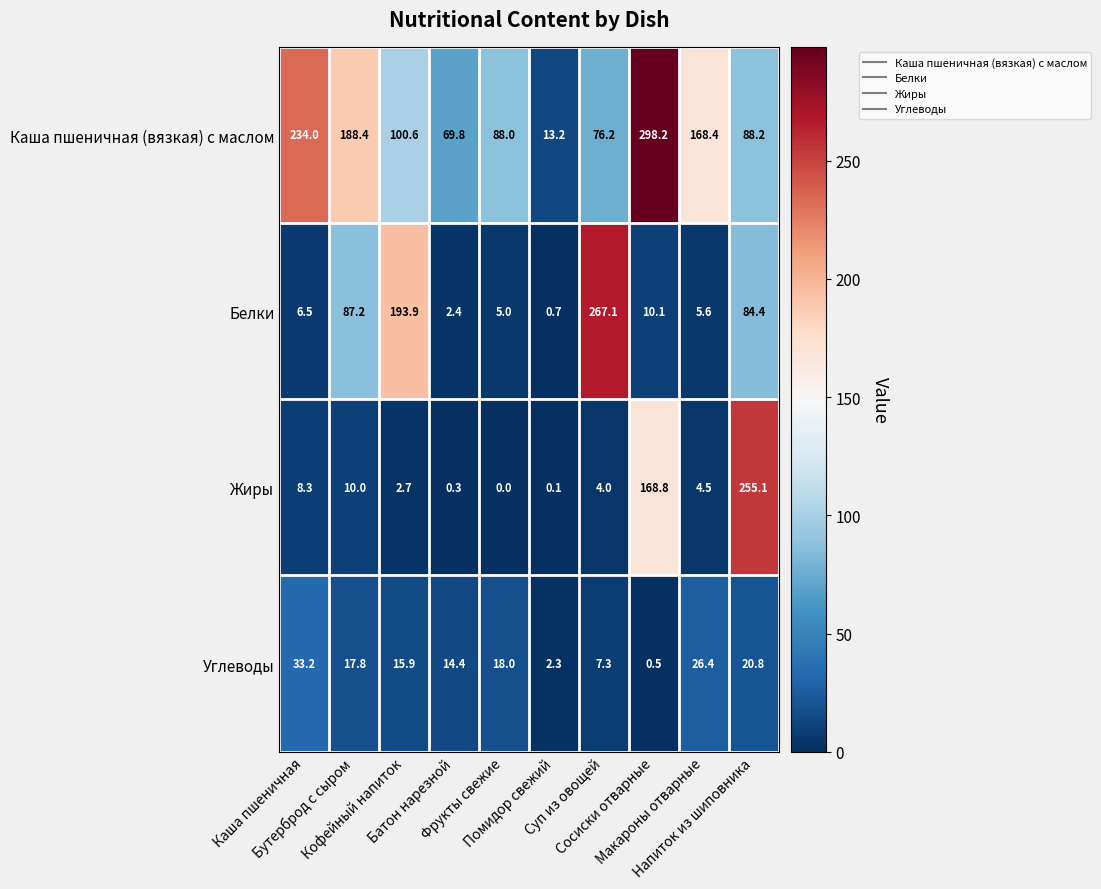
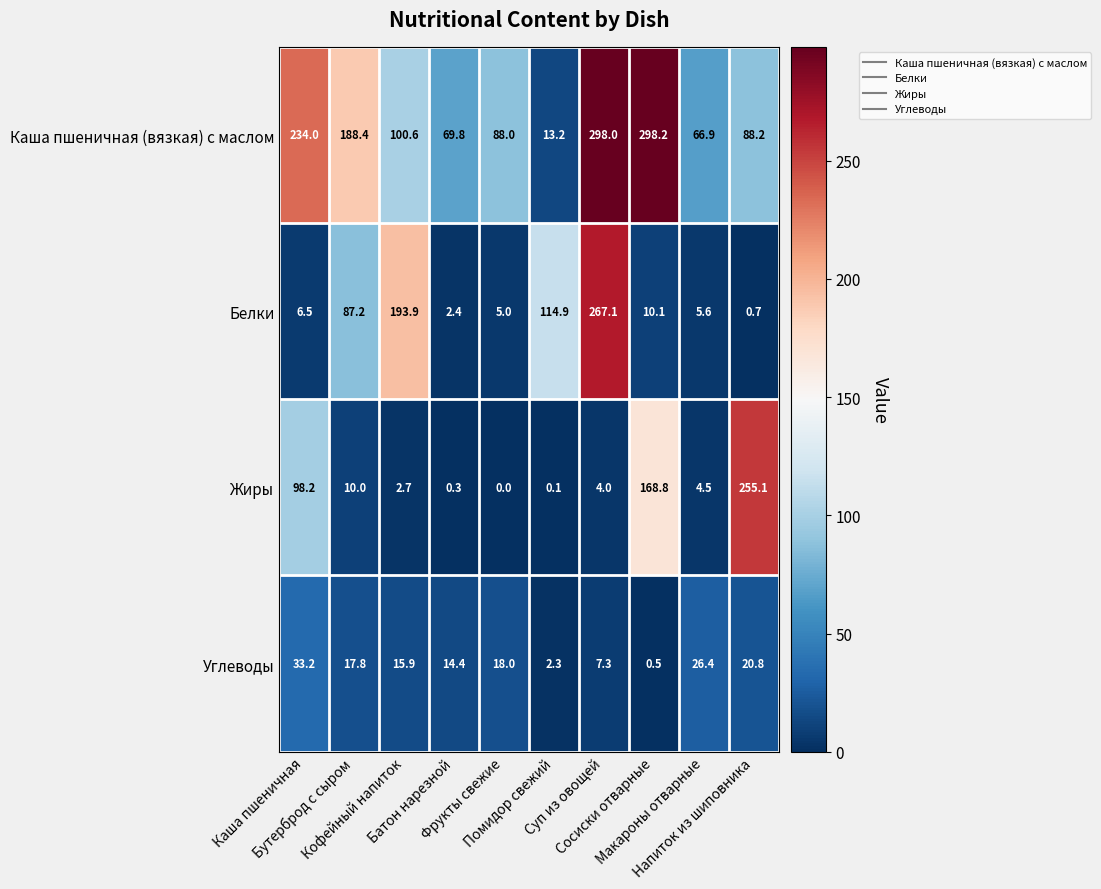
Каша пшеничная (вязкая) с маслом, Суп из овощей: 76.2 -> 298.0
Каша пшеничная (вязкая) с маслом, Макароны отварные: 168.4 -> 66.9
Белки, Помидор свежий: 0.7 -> 114.9
Белки, Напиток из шиповника: 84.4 -> 0.7
Жиры, Каша пшеничная: 8.3 -> 98.2
